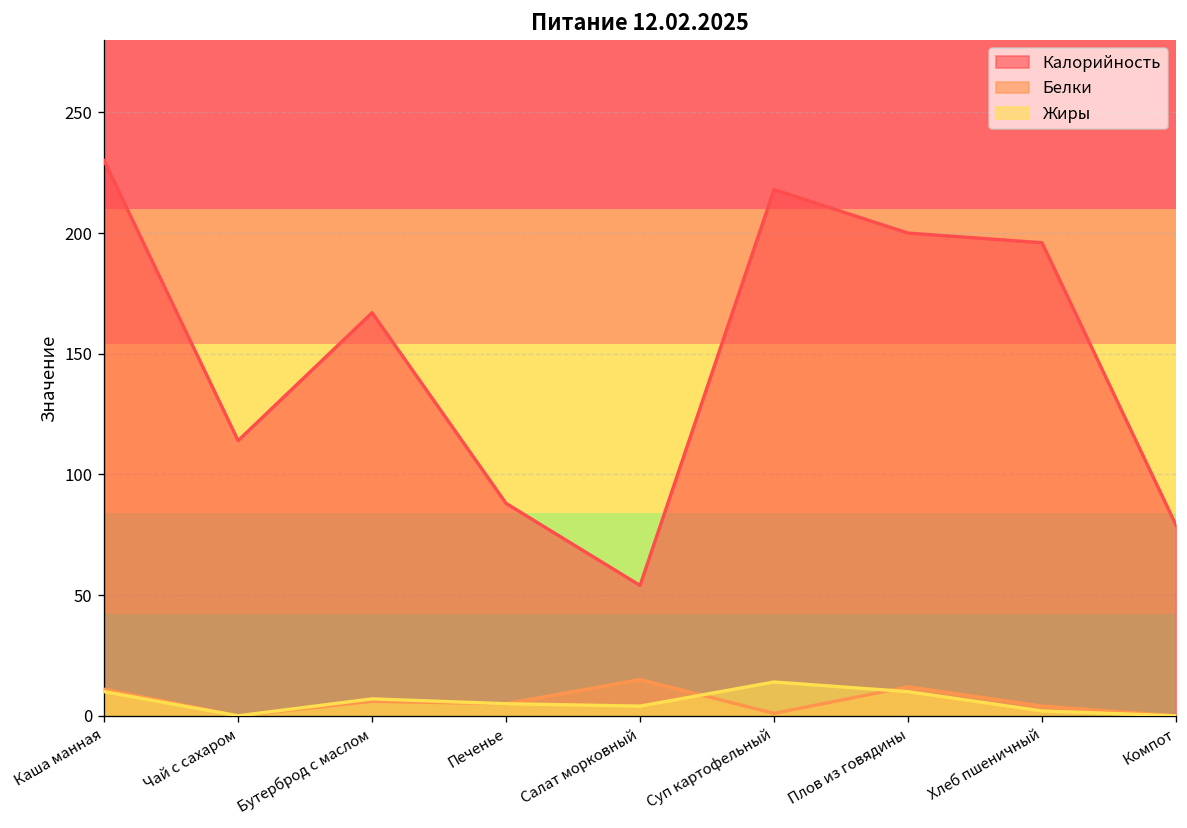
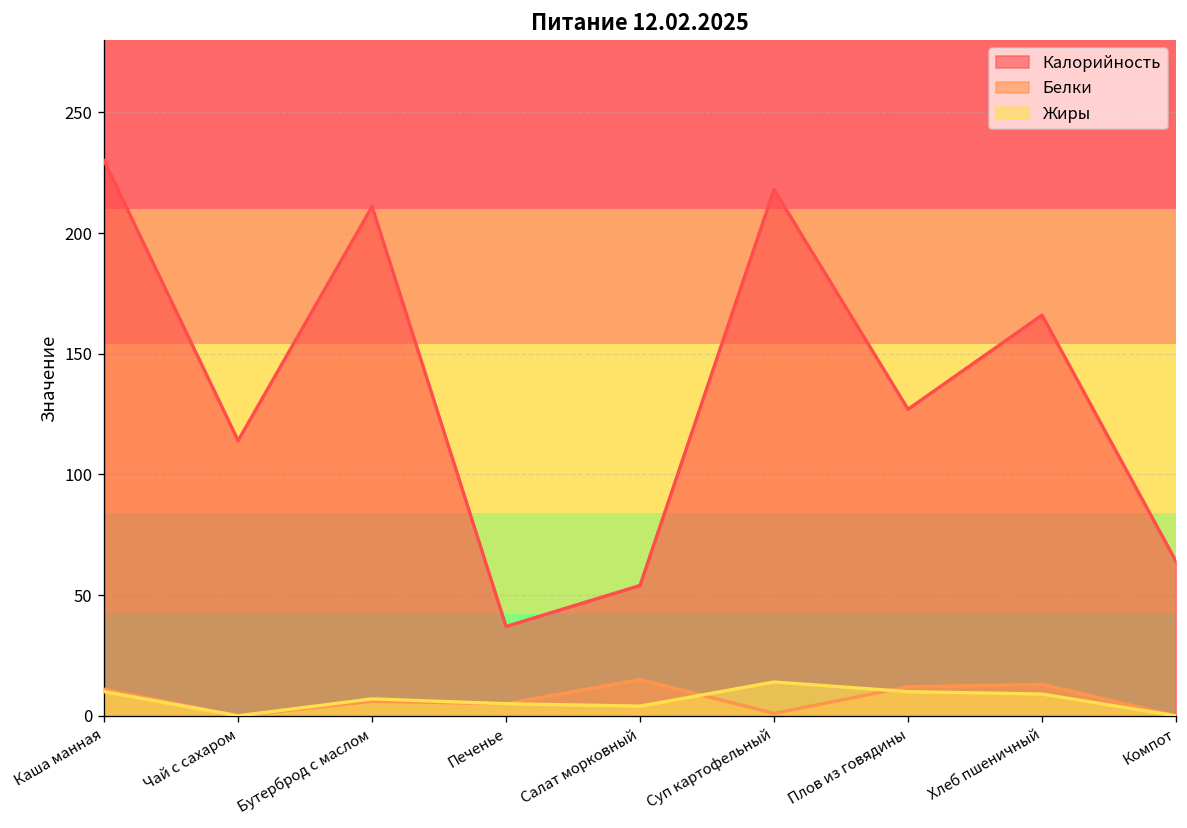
Калорийность, Бутерброд с маслом: 167 -> 211
Калорийность, Печенье: 88 -> 37
Калорийность, Плов из говядины: 200 -> 127
Калорийность, Хлеб пшеничный: 196 -> 166
Белки, Хлеб пшеничный: 4 -> 13
Жиры, Хлеб пшеничный: 2 -> 9
Калорийность, Компот: 79 -> 64
